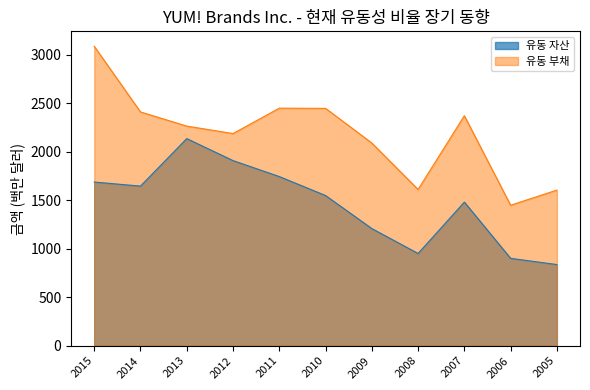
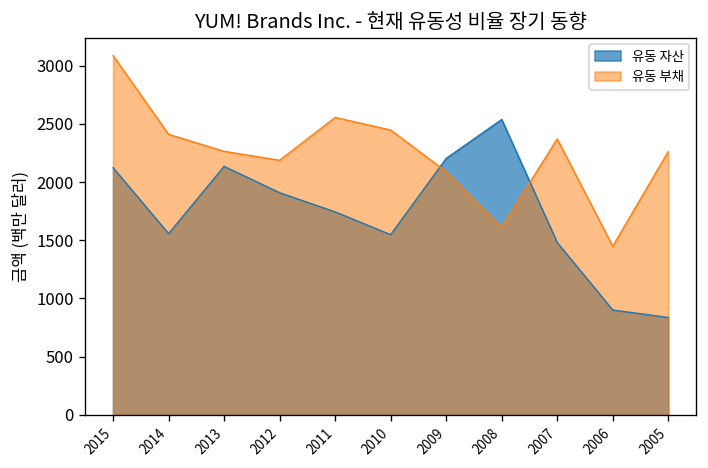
유동 자산, 2015: 1700 -> 2100
유동 자산, 2014: 1650 -> 1560
유동 부채, 2011: 2500 -> 2600
유동 자산, 2009: 1200 -> 2200
유동 자산, 2008: 1000 -> 2500
유동 부채, 2005: 1600 -> 2300
